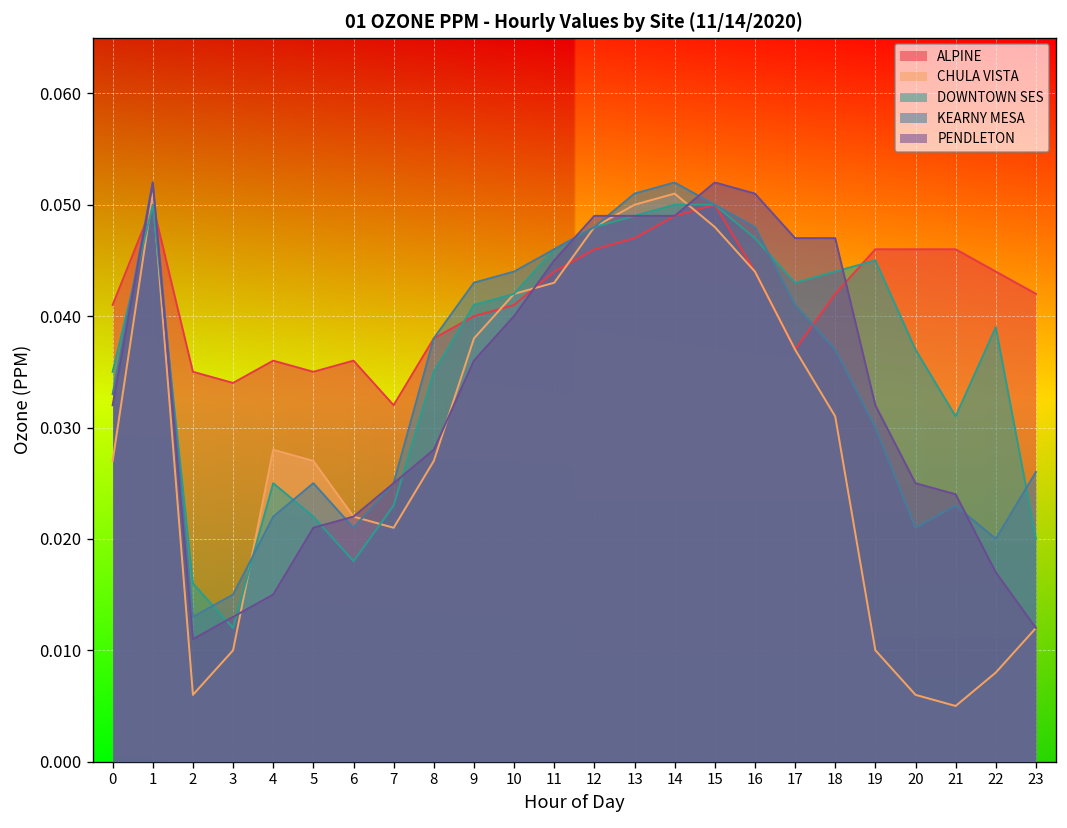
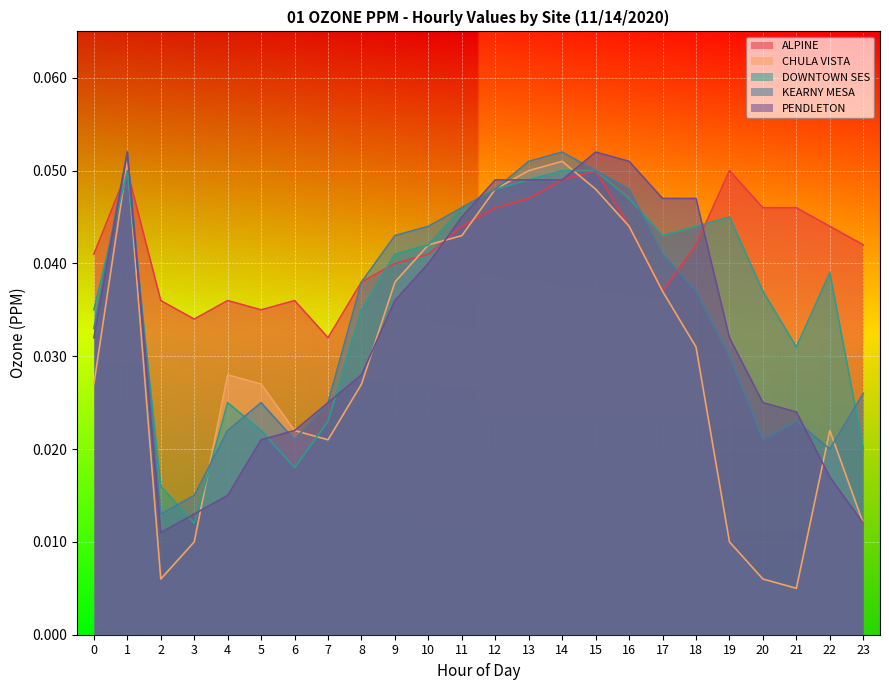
ALPINE, 2: 0.035 -> 0.036
ALPINE, 19: 0.046 -> 0.050
CHULA VISTA, 22: 0.008 -> 0.022
